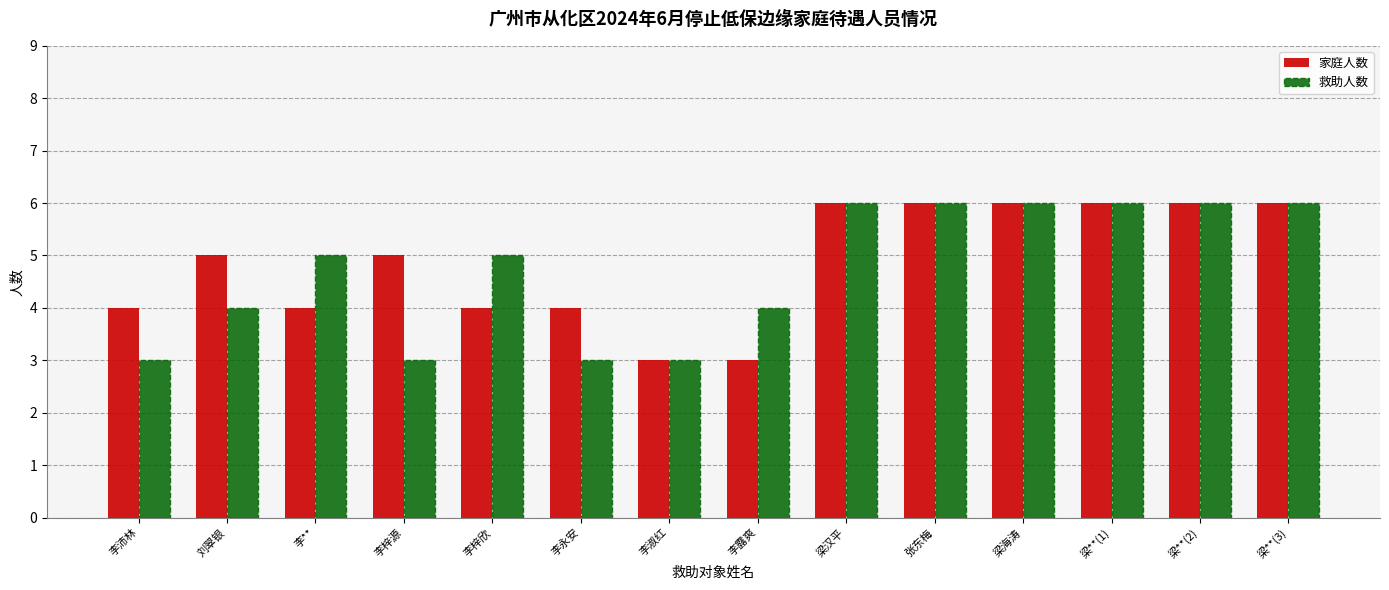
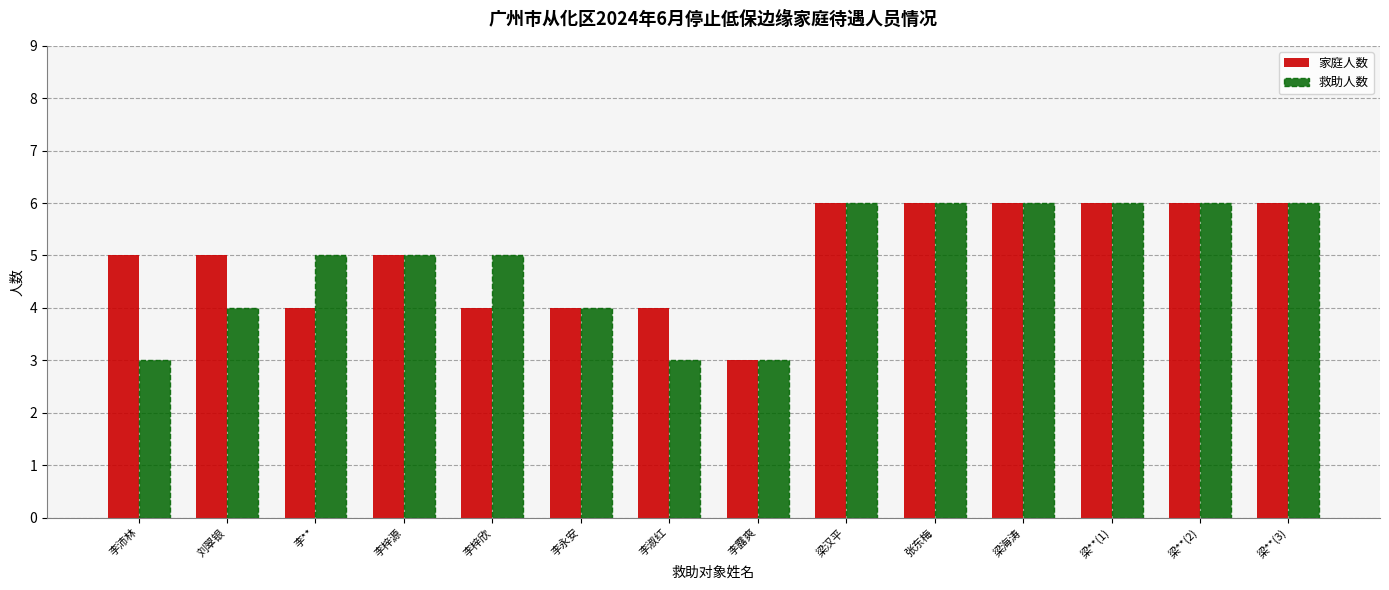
家庭人数, 李沛林: 4 -> 5
救助人数, 李梓源: 3 -> 5
救助人数, 李永安: 3 -> 4
家庭人数, 李淑红: 3 -> 4
救助人数, 李露爽: 4 -> 3
